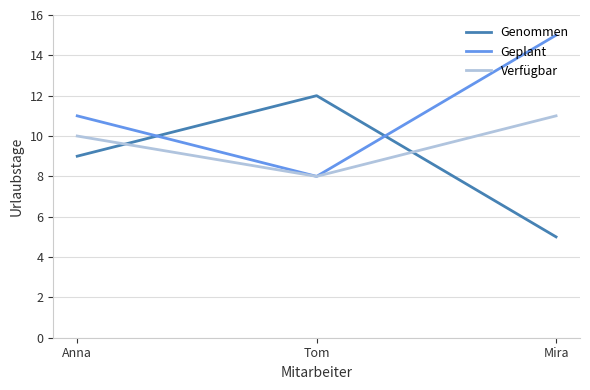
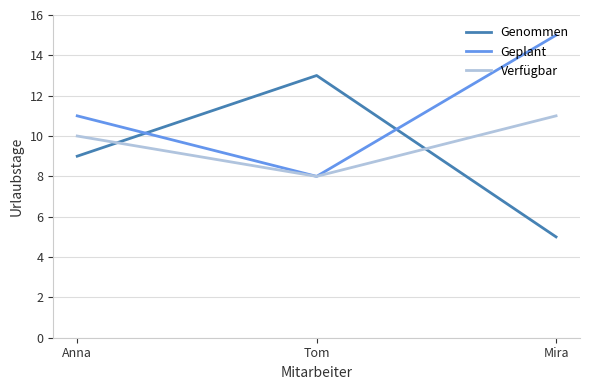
Genommen, Tom: 12 -> 13
